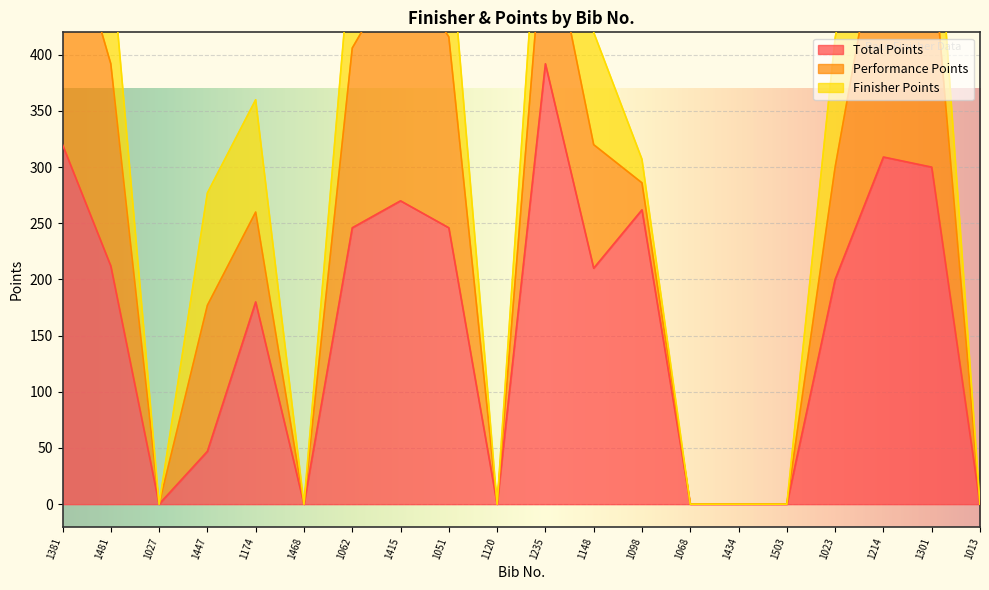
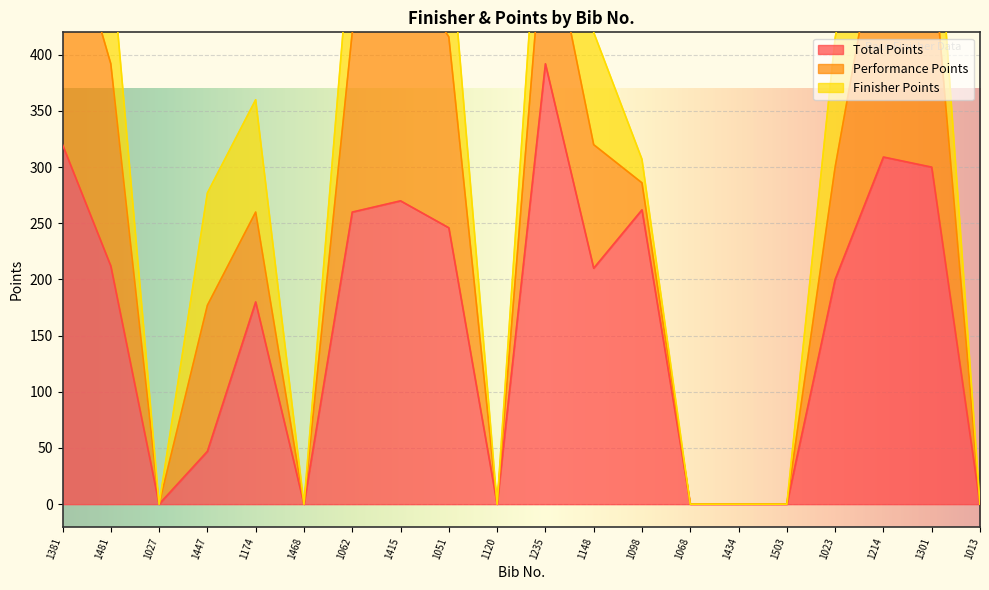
Total Points, 1062: 246 -> 260
